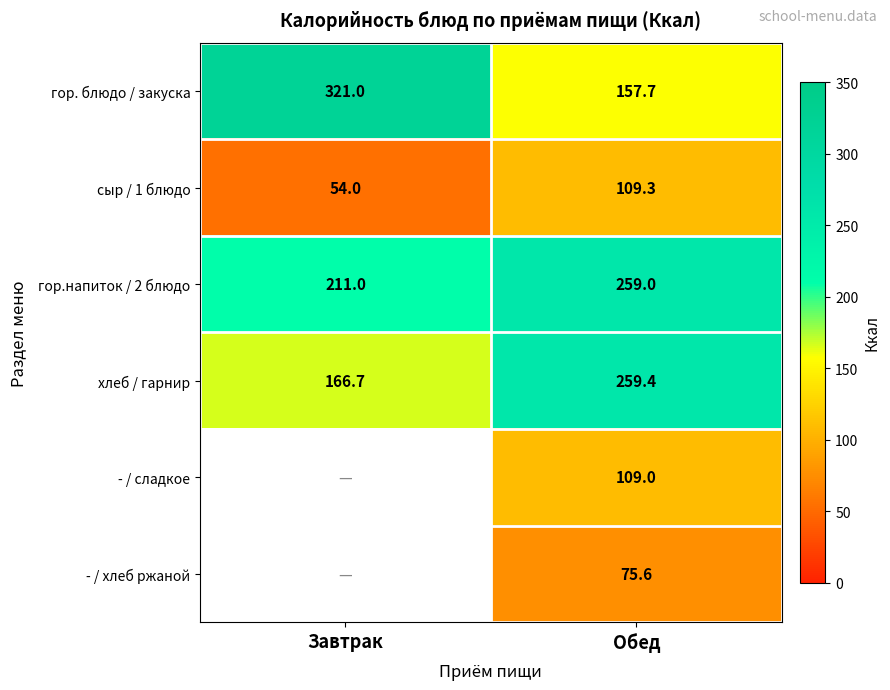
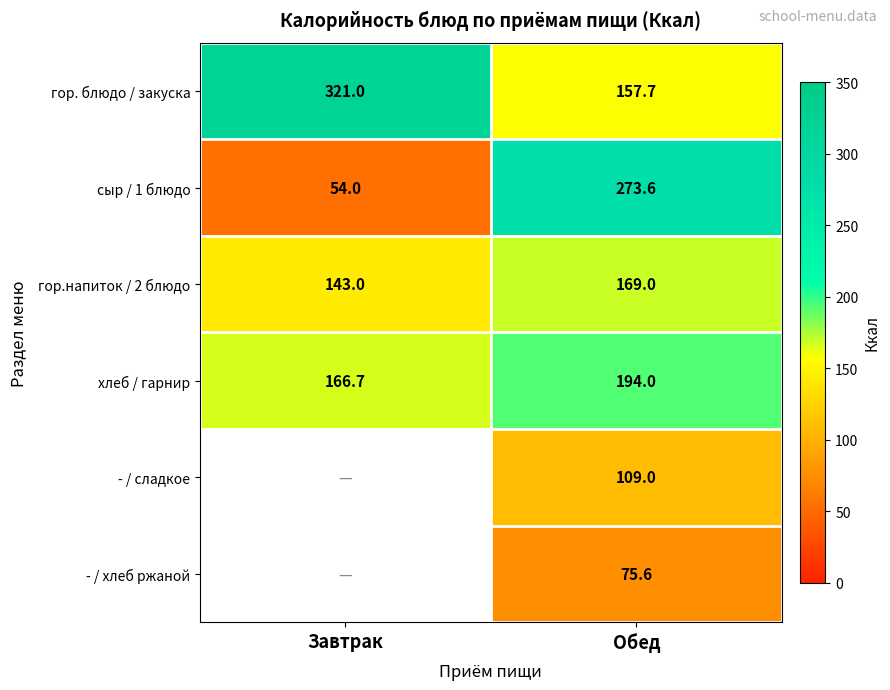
сыр / 1 блюдо, Обед: 109.3 -> 273.6
гор.напиток / 2 блюдо, Завтрак: 211.0 -> 143.0
гор.напиток / 2 блюдо, Обед: 259.0 -> 169.0
хлеб / гарнир, Обед: 259.4 -> 194.0
